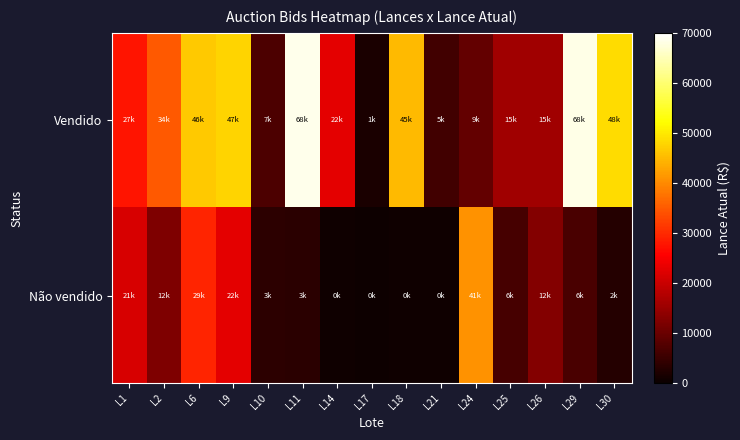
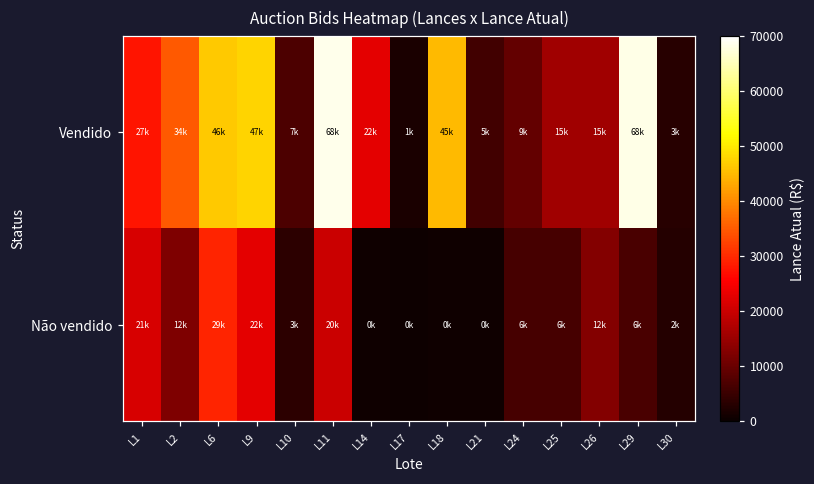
Vendido, L30: 48k -> 3k
Não vendido, L11: 3k -> 20k
Não vendido, L24: 41k -> 6k
